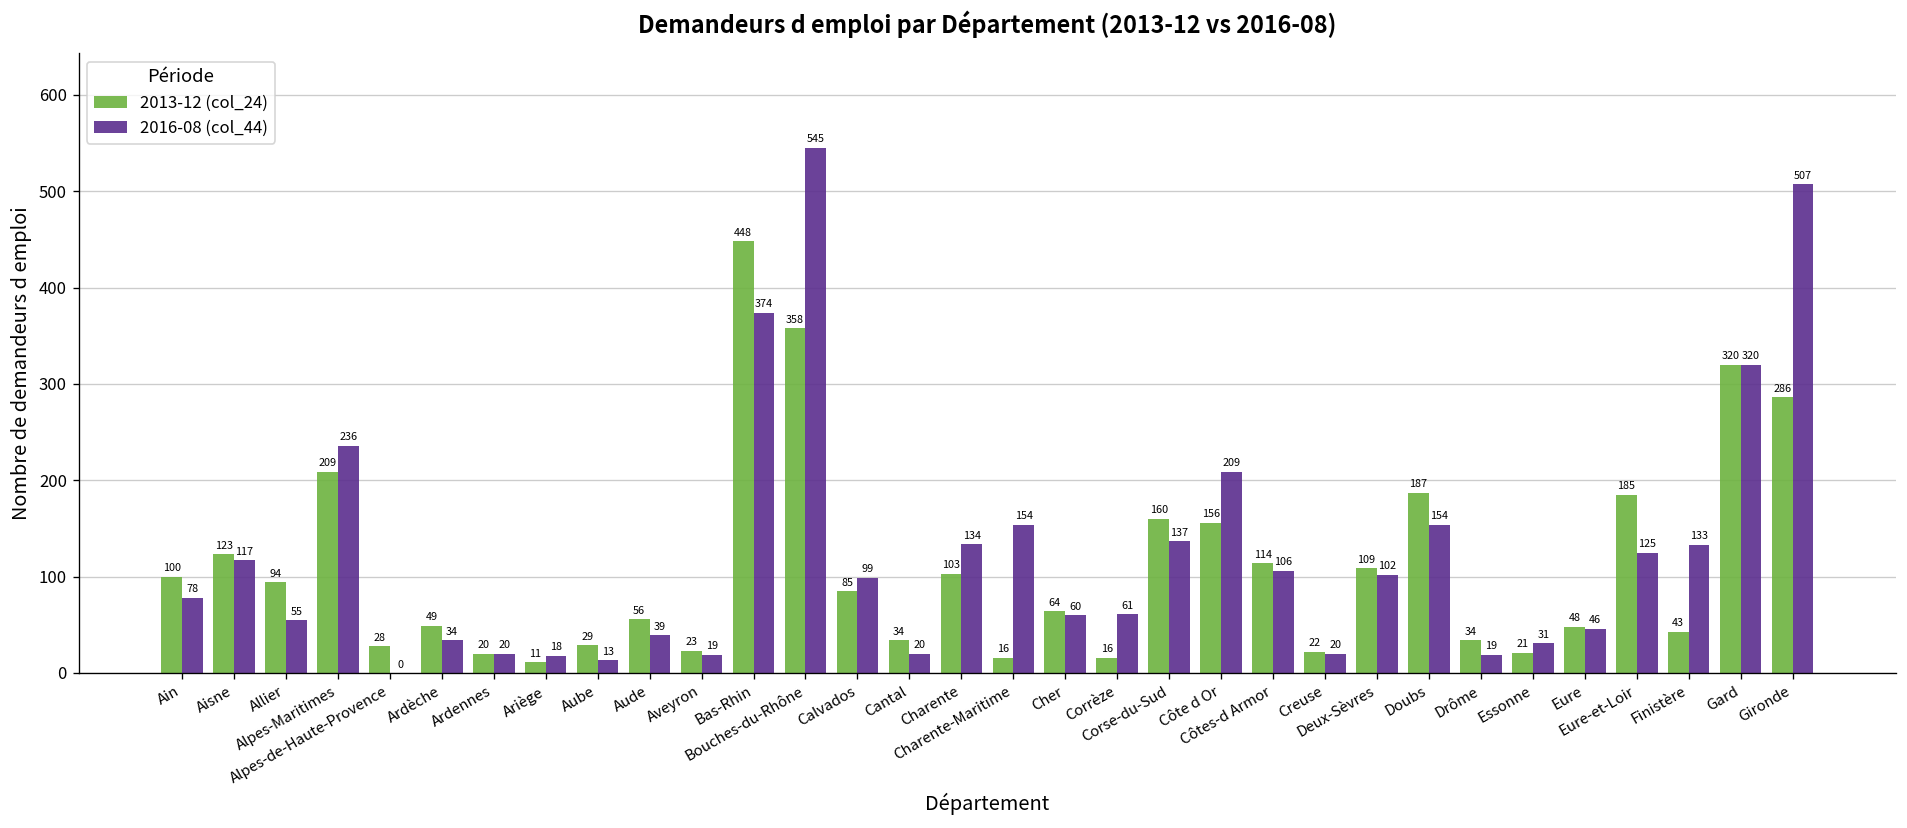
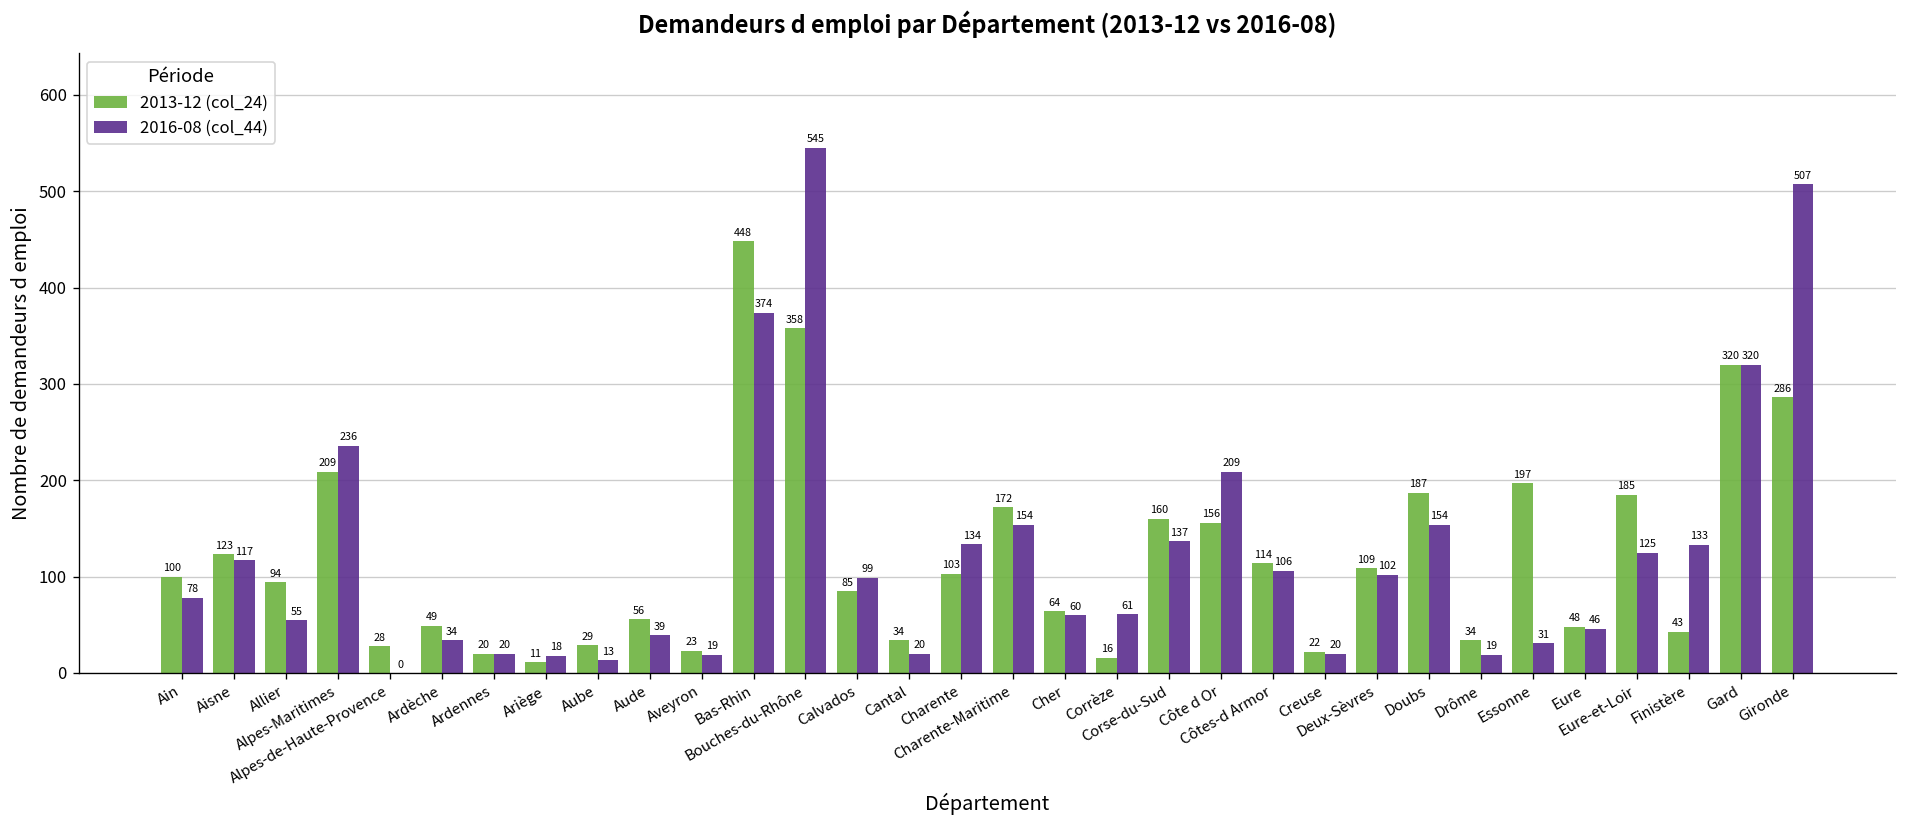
2013-12 (col_24), Charente-Maritime: 16 -> 172
2013-12 (col_24), Essonne: 21 -> 197
